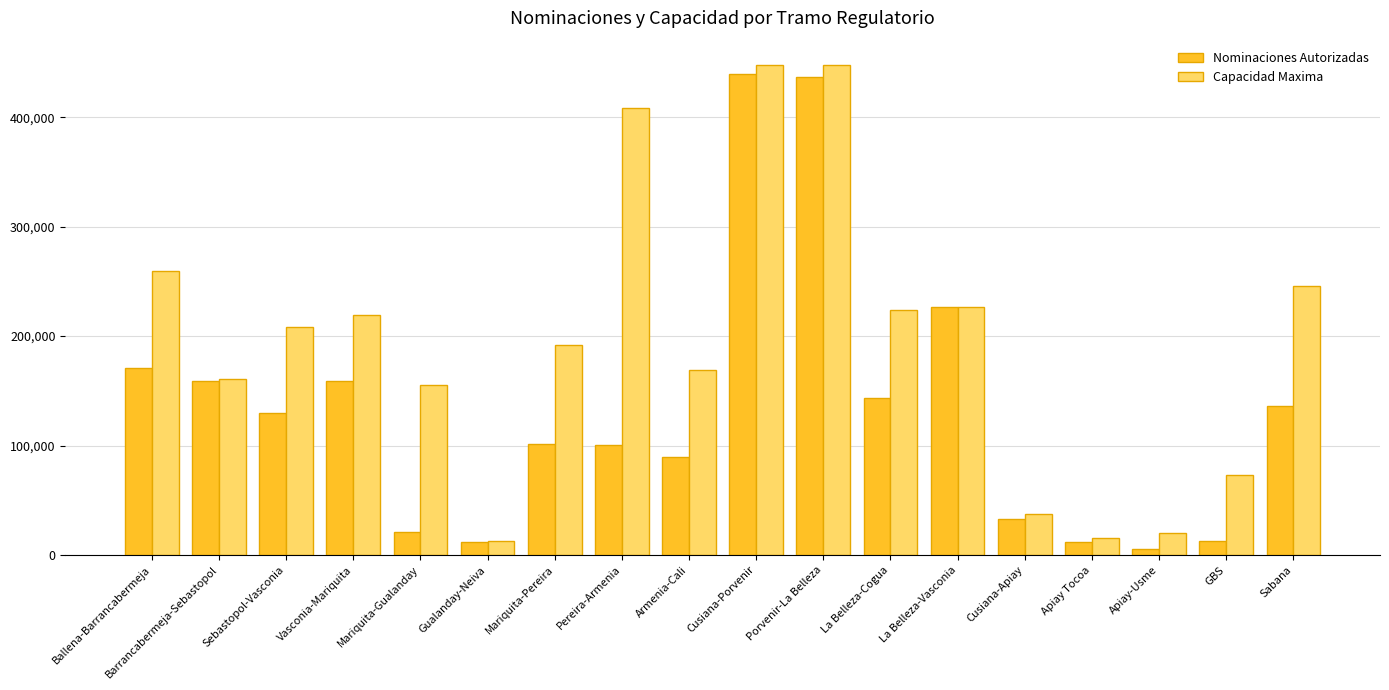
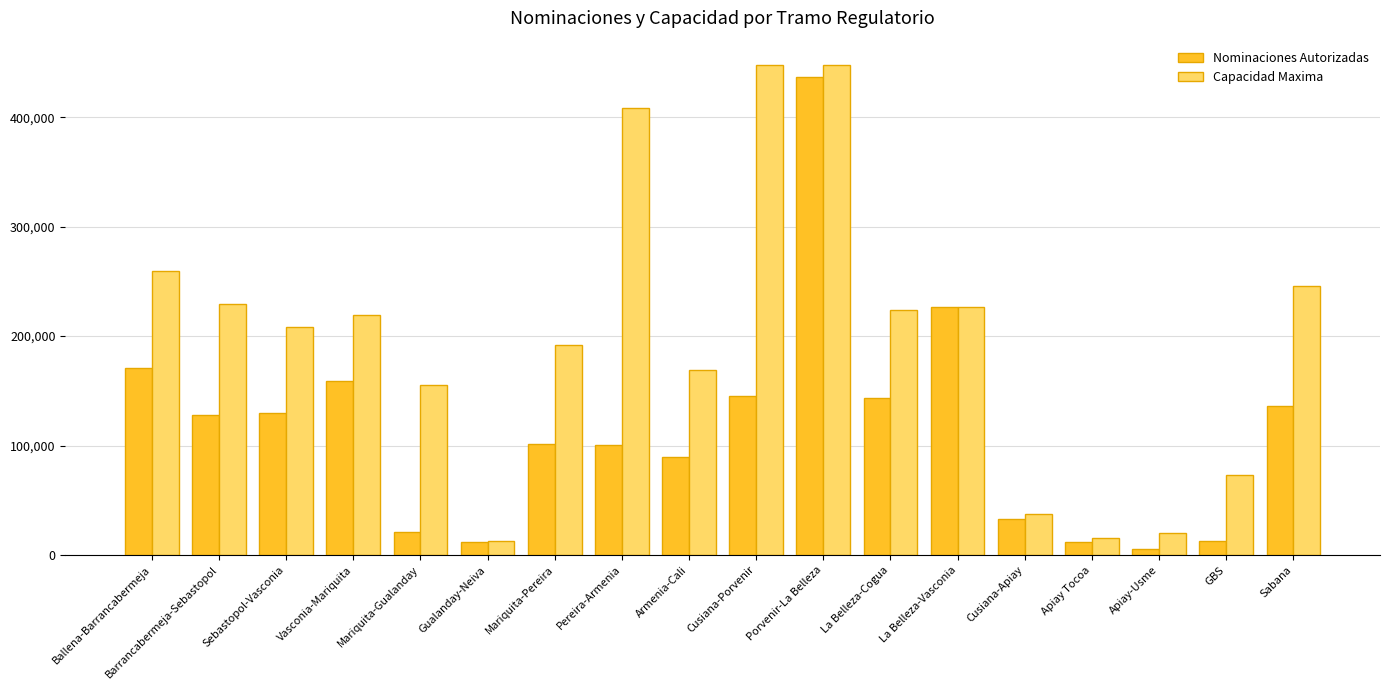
Nominaciones Autorizadas, Barrancabermeja-Sebastopol: 159,000 -> 128,000
Capacidad Maxima, Barrancabermeja-Sebastopol: 161,000 -> 229,000
Nominaciones Autorizadas, Cusiana-Porvenir: 439,000 -> 145,000
